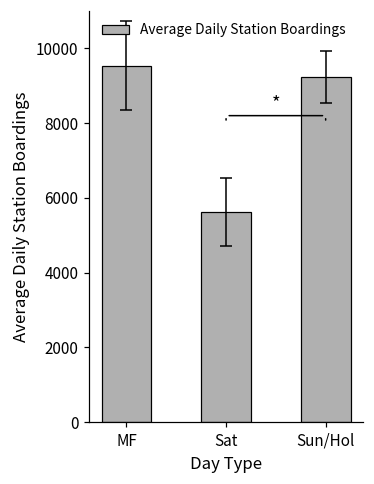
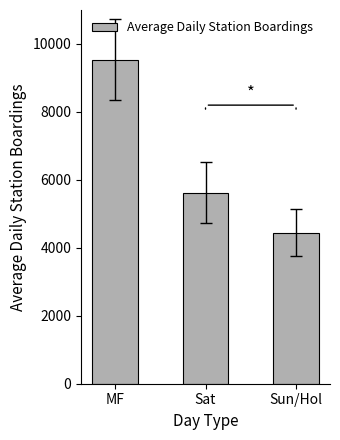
Average Daily Station Boardings, Sun/Hol: 9200 -> 4400
